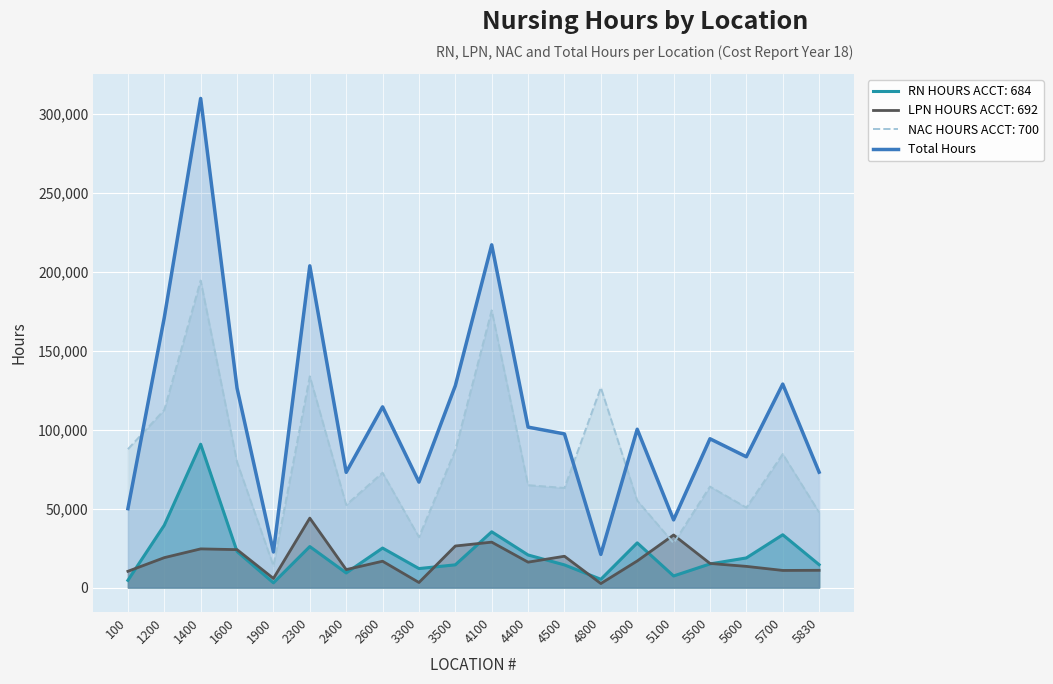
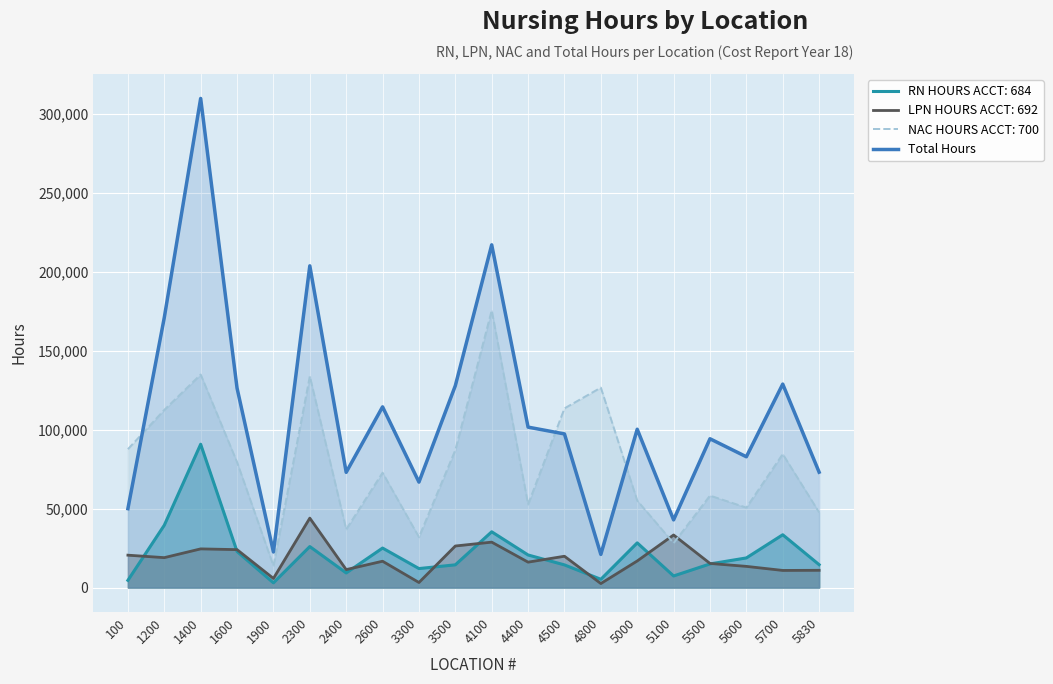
LPN HOURS ACCT: 692, 100: 10,000 -> 21,000
NAC HOURS ACCT: 700, 1400: 195,000 -> 135,000
NAC HOURS ACCT: 700, 2400: 52,000 -> 37,000
NAC HOURS ACCT: 700, 4400: 65,000 -> 53,000
NAC HOURS ACCT: 700, 4500: 63,000 -> 114,000
NAC HOURS ACCT: 700, 5500: 64,000 -> 58,000
